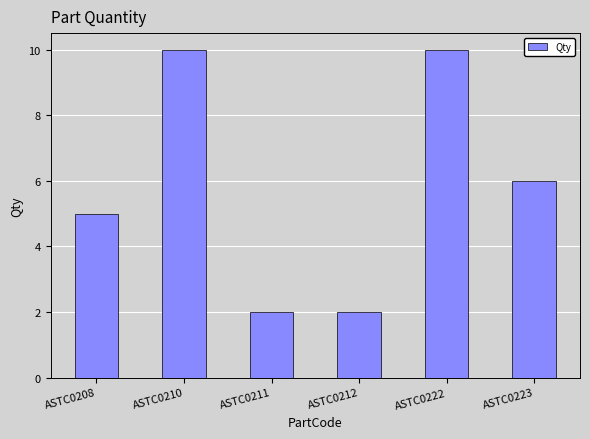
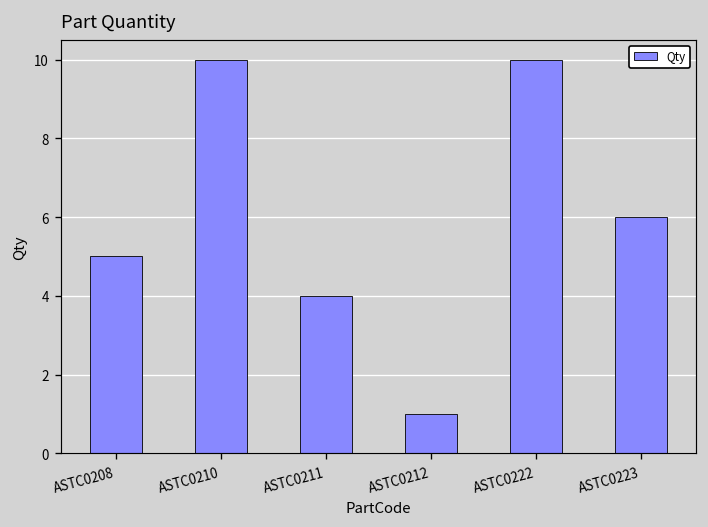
ASTC0211: 2 -> 4
ASTC0212: 2 -> 1
